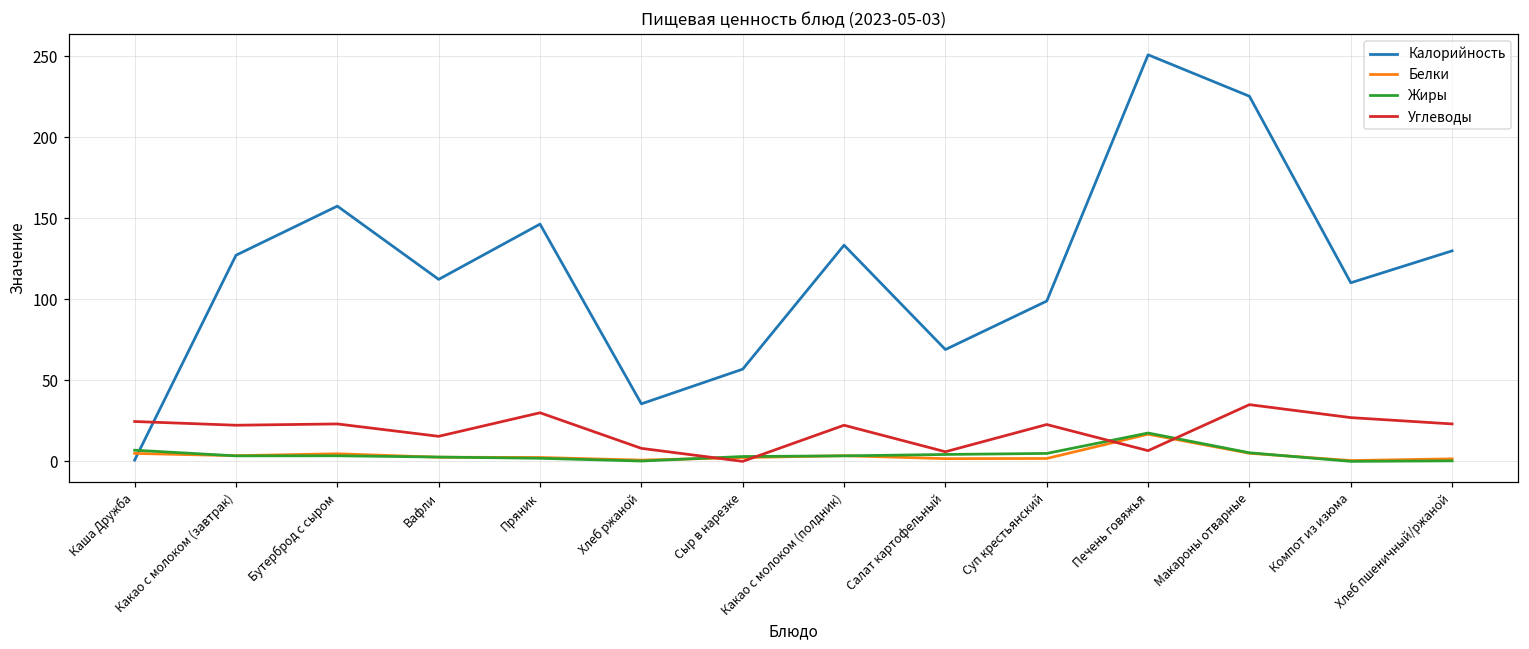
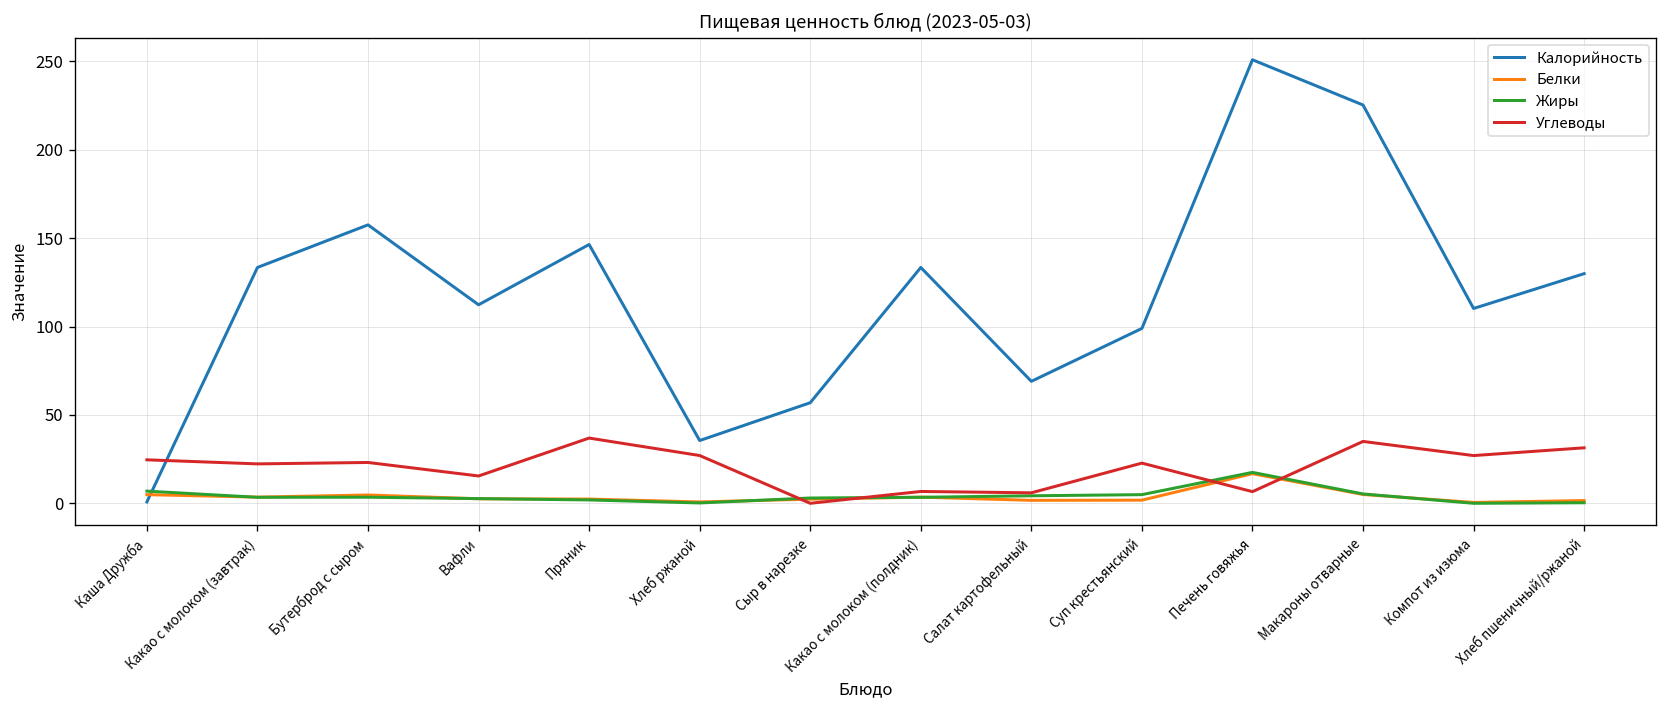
Калорийность, Какао с молоком (завтрак): 127 -> 133
Углеводы, Пряник: 30 -> 37
Углеводы, Хлеб ржаной: 8 -> 27
Углеводы, Какао с молоком (полдник): 22 -> 7
Углеводы, Хлеб пшеничный/ржаной: 23 -> 31
